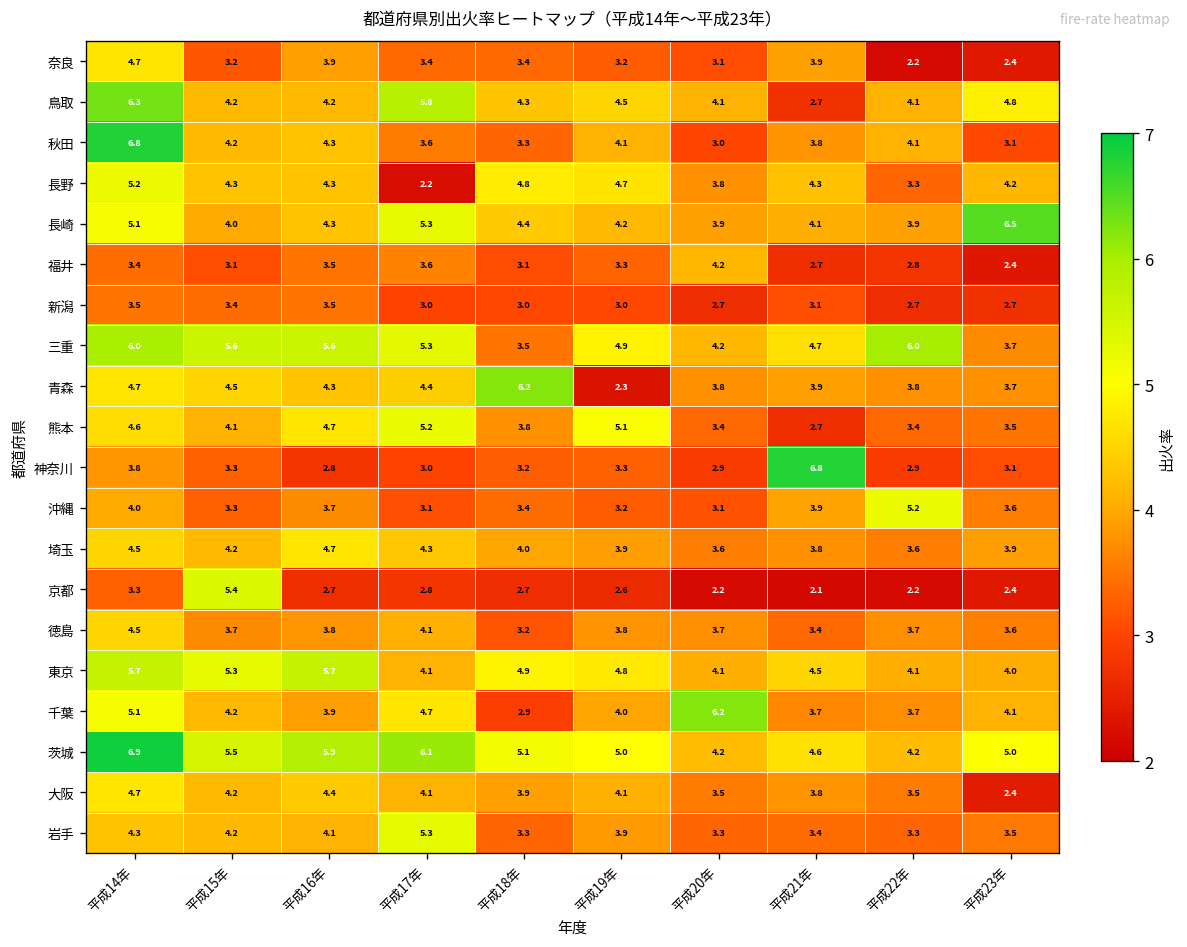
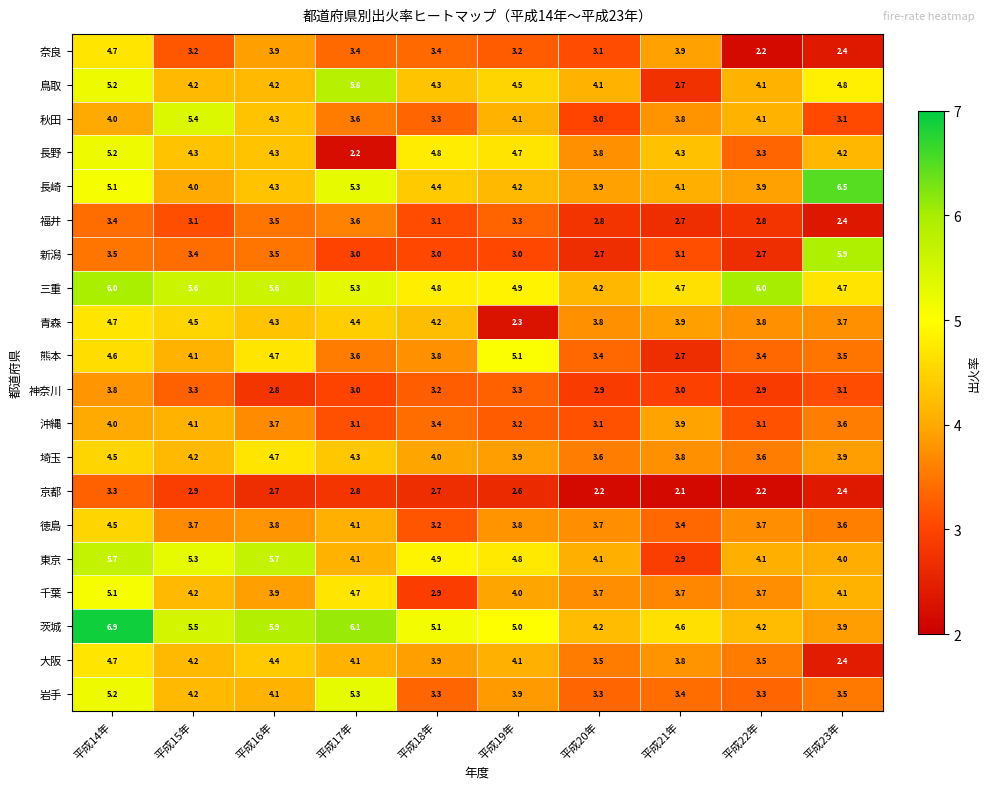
鳥取, 平成14年: 6.3 -> 5.2
秋田, 平成14年: 6.8 -> 4.0
秋田, 平成15年: 4.2 -> 5.4
福井, 平成20年: 4.2 -> 2.8
新潟, 平成23年: 2.7 -> 5.9
三重, 平成18年: 3.5 -> 4.8
三重, 平成23年: 3.7 -> 4.7
青森, 平成18年: 6.2 -> 4.2
熊本, 平成17年: 5.2 -> 3.6
神奈川, 平成21年: 6.8 -> 3.0
沖縄, 平成15年: 3.3 -> 4.1
沖縄, 平成22年: 5.2 -> 3.1
京都, 平成15年: 5.4 -> 2.9
東京, 平成21年: 4.5 -> 2.9
千葉, 平成20年: 6.2 -> 3.7
茨城, 平成23年: 5.0 -> 3.9
岩手, 平成14年: 4.3 -> 5.2
